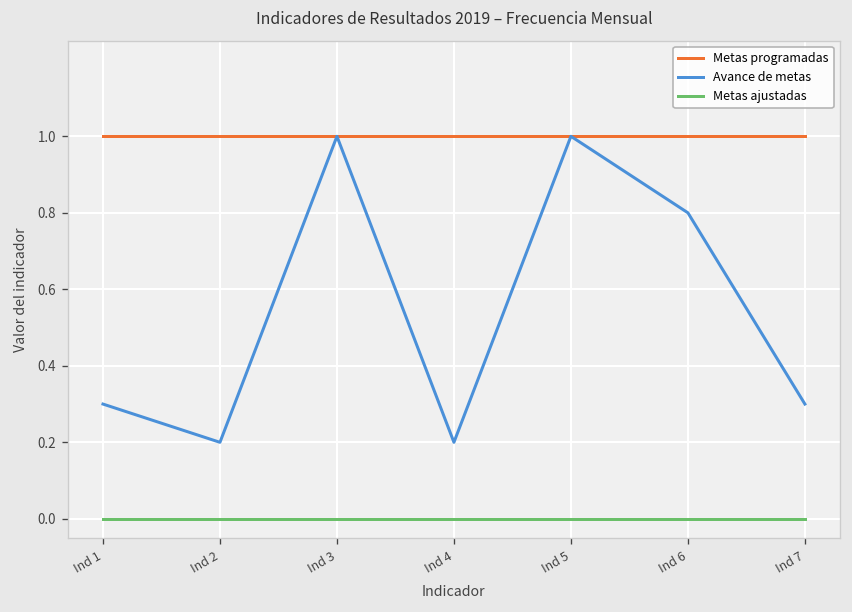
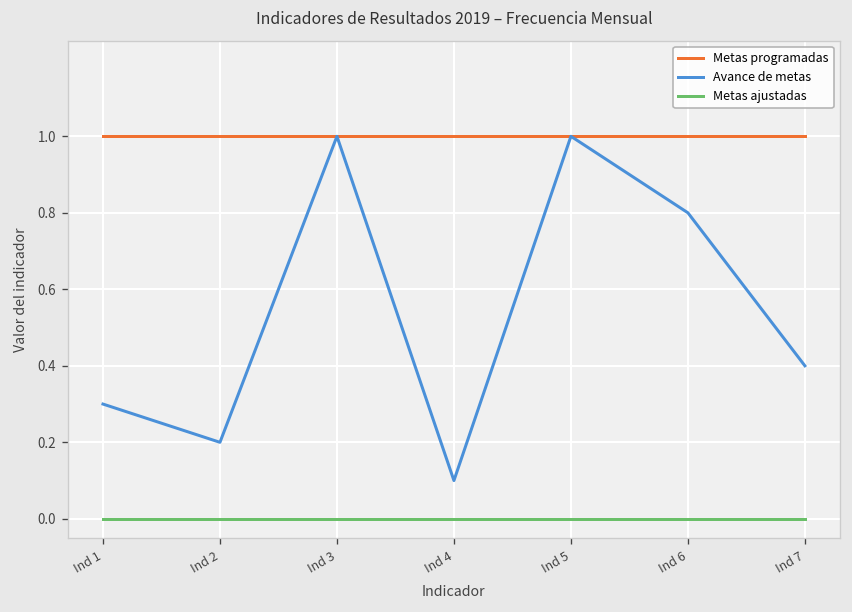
Avance de metas, Ind 4: 0.2 -> 0.1
Avance de metas, Ind 7: 0.3 -> 0.4
